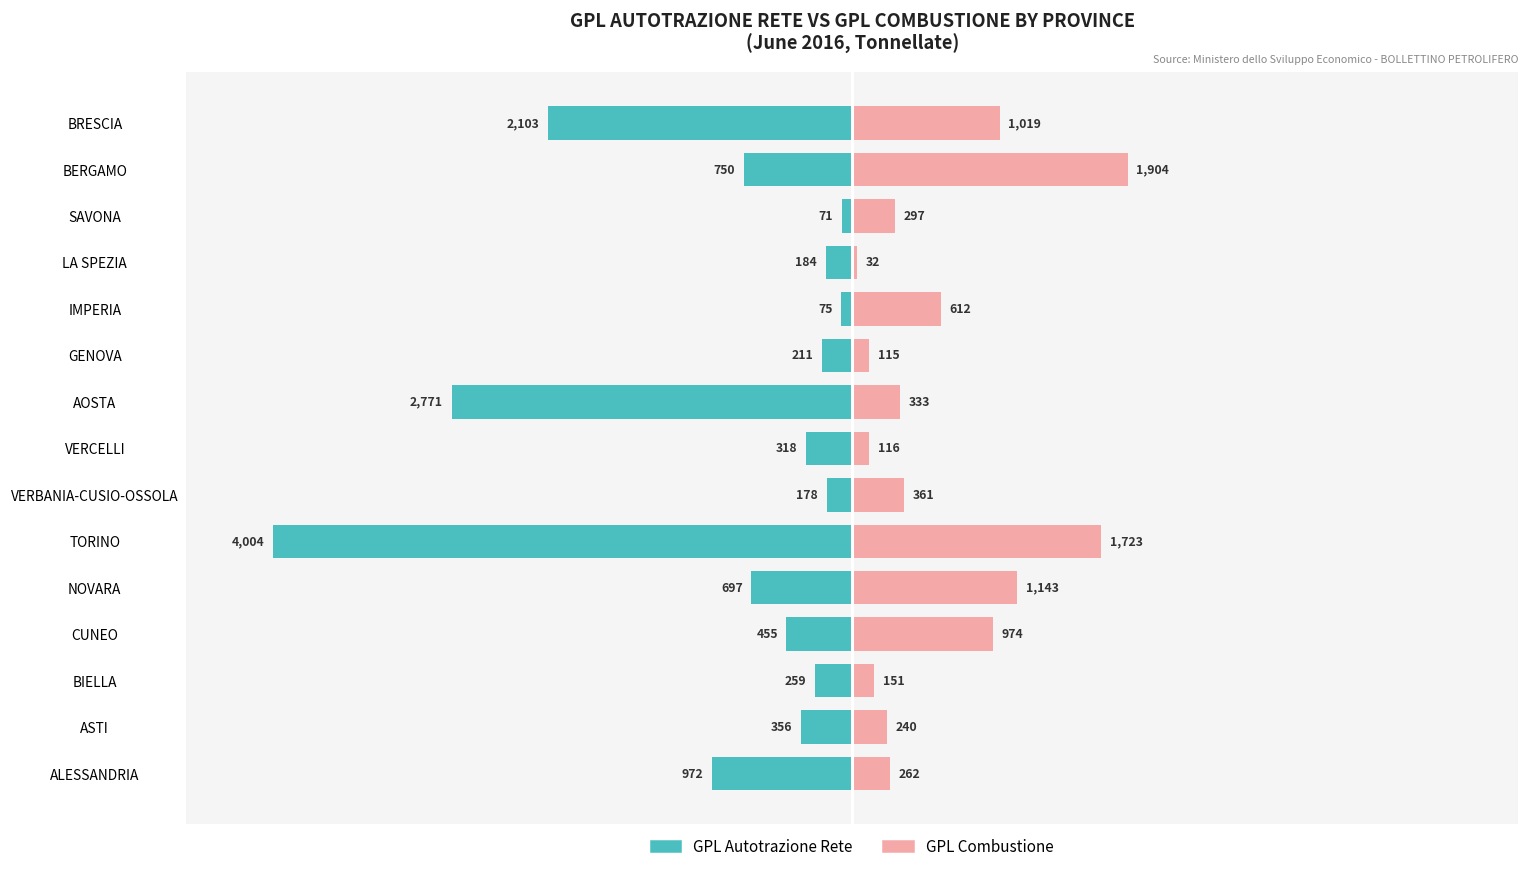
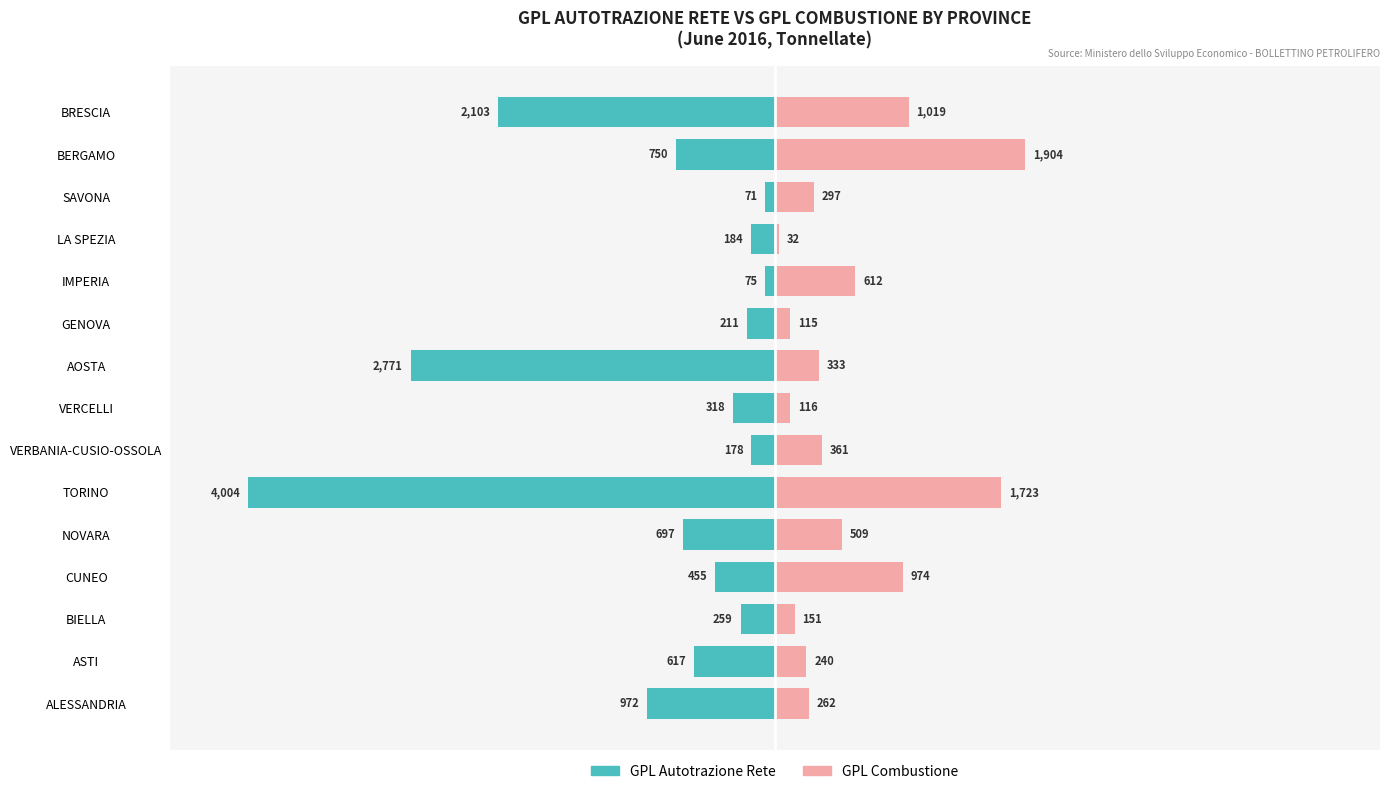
GPL Combustione, NOVARA: 1,143 -> 509
GPL Autotrazione Rete, ASTI: 356 -> 617
